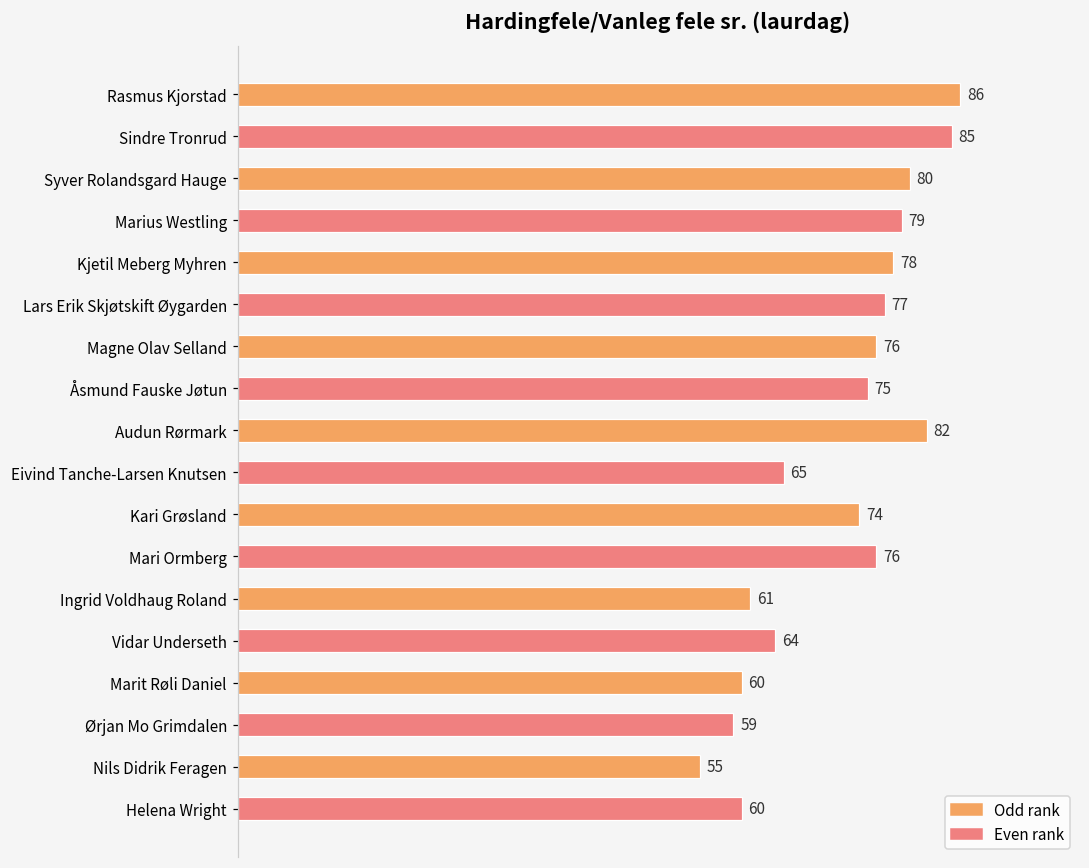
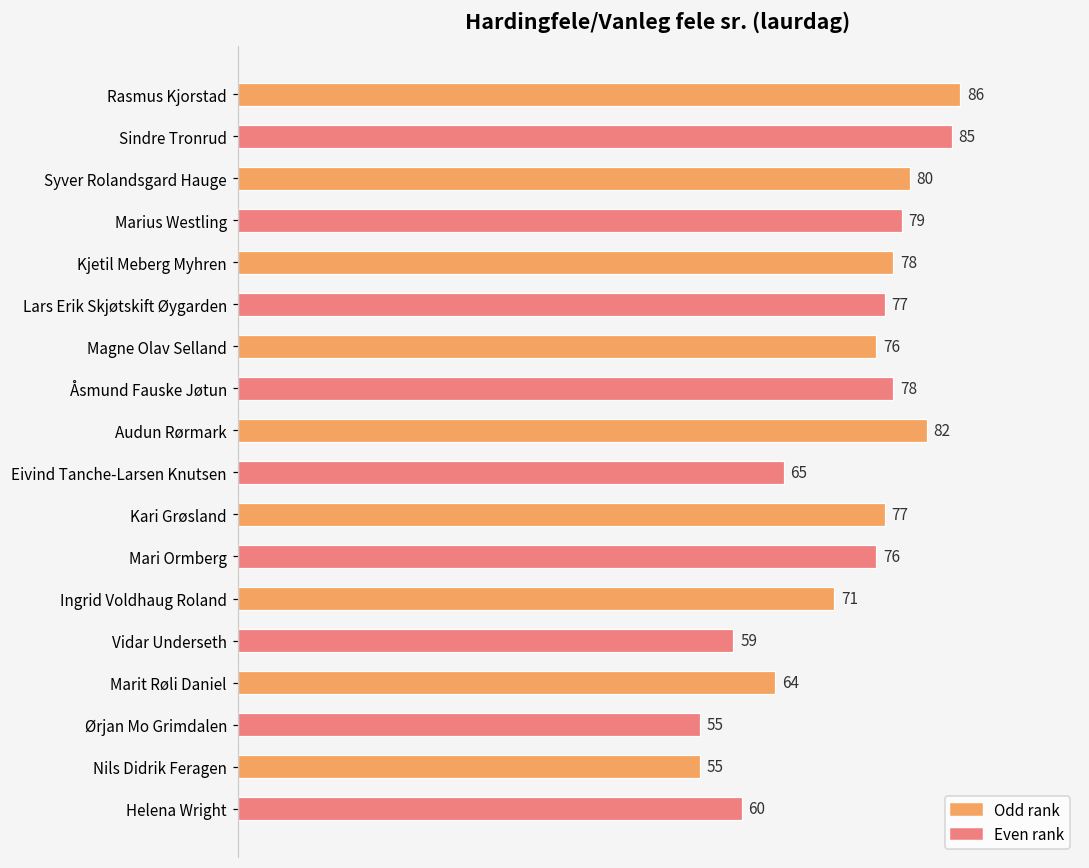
Åsmund Fauske Jøtun: 75 -> 78
Kari Grøsland: 74 -> 77
Ingrid Voldhaug Roland: 61 -> 71
Vidar Underseth: 64 -> 59
Marit Røli Daniel: 60 -> 64
Ørjan Mo Grimdalen: 59 -> 55
